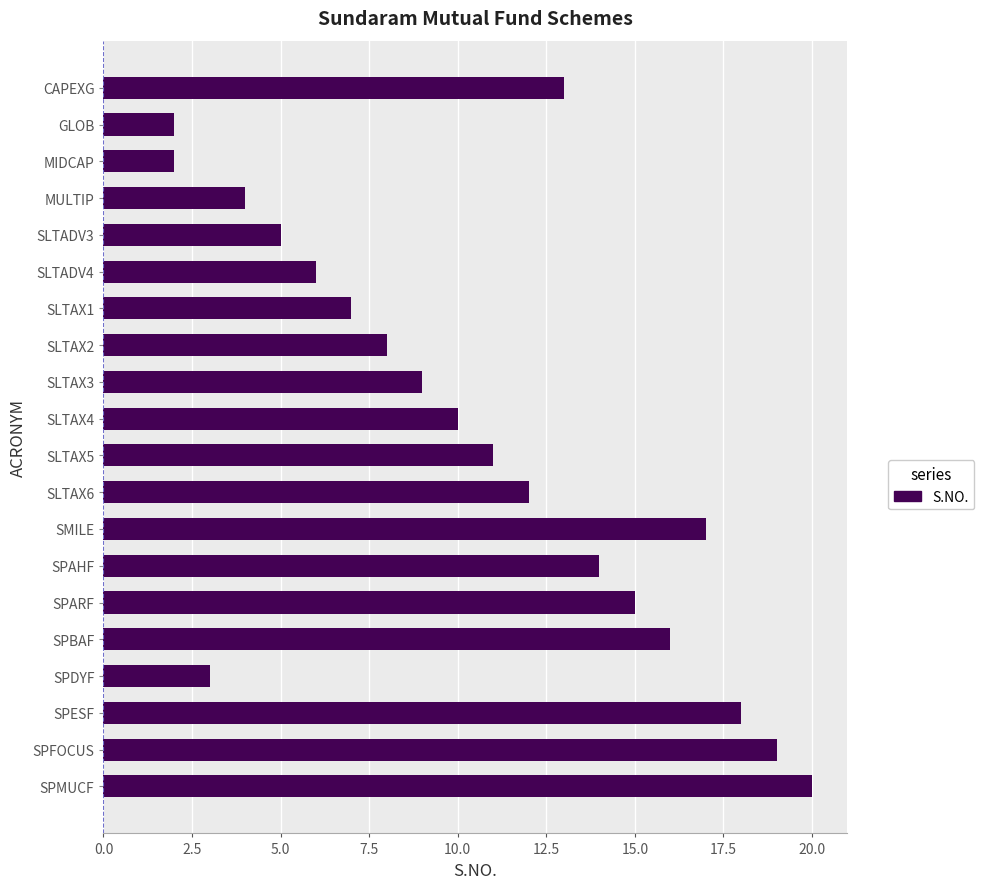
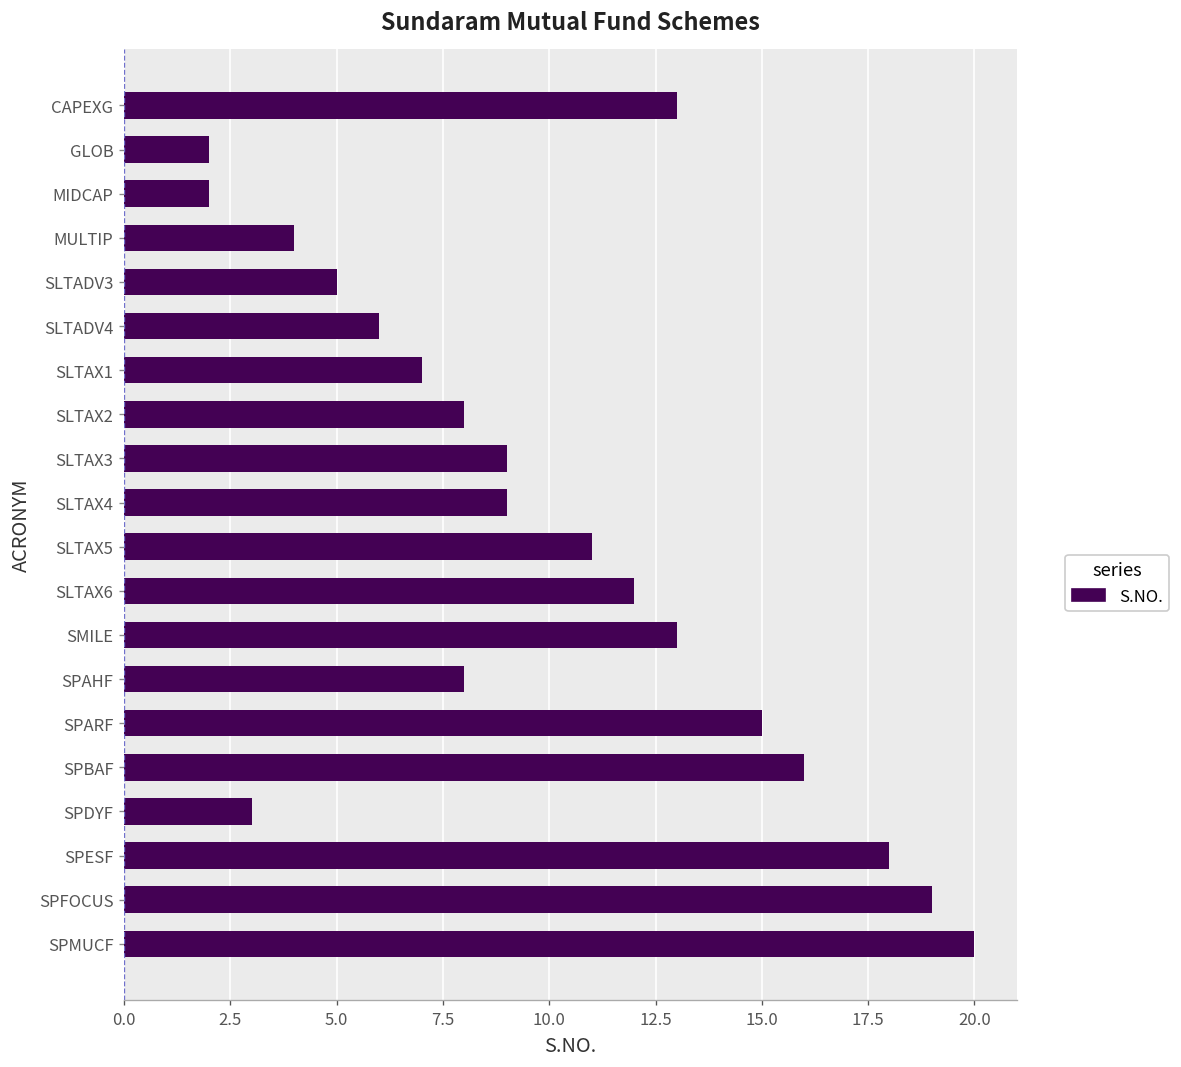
SLTAX4: 10 -> 9
SMILE: 17 -> 13
SPAHF: 14 -> 8
